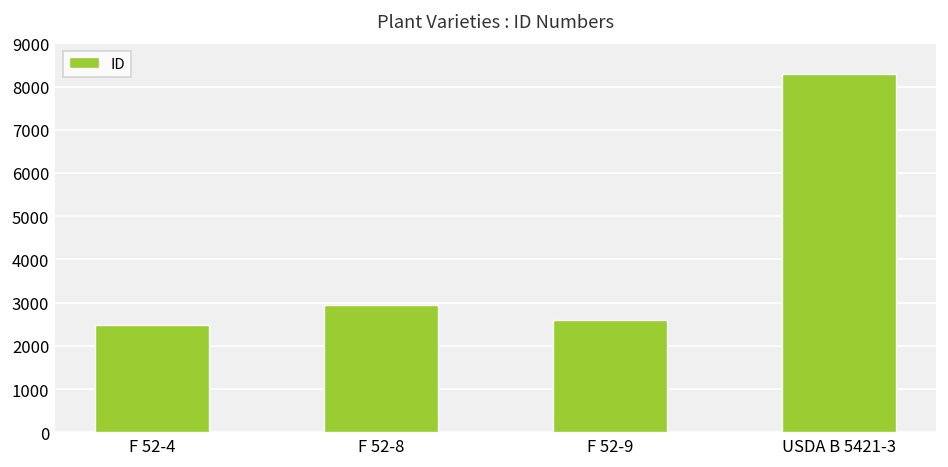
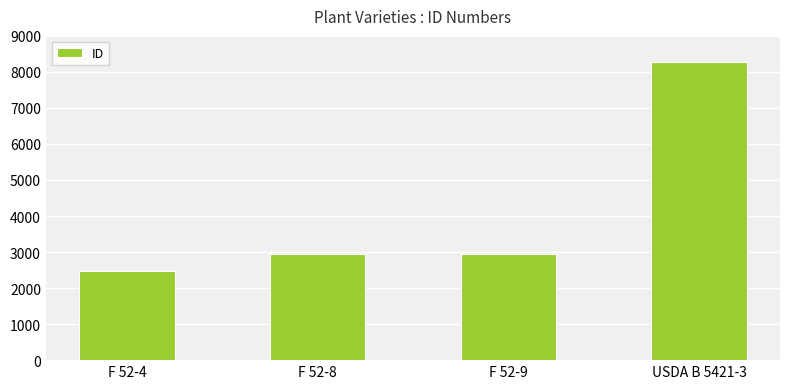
F 52-9: 2600 -> 3000
